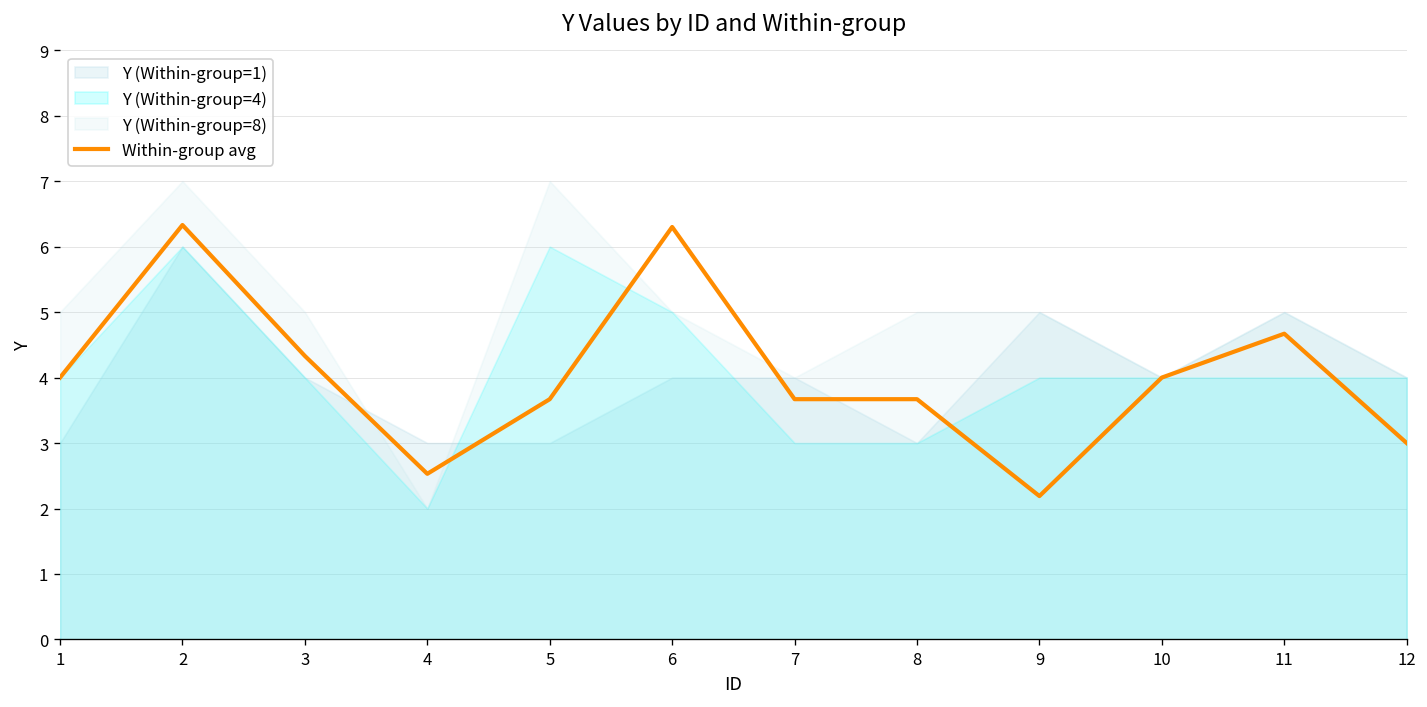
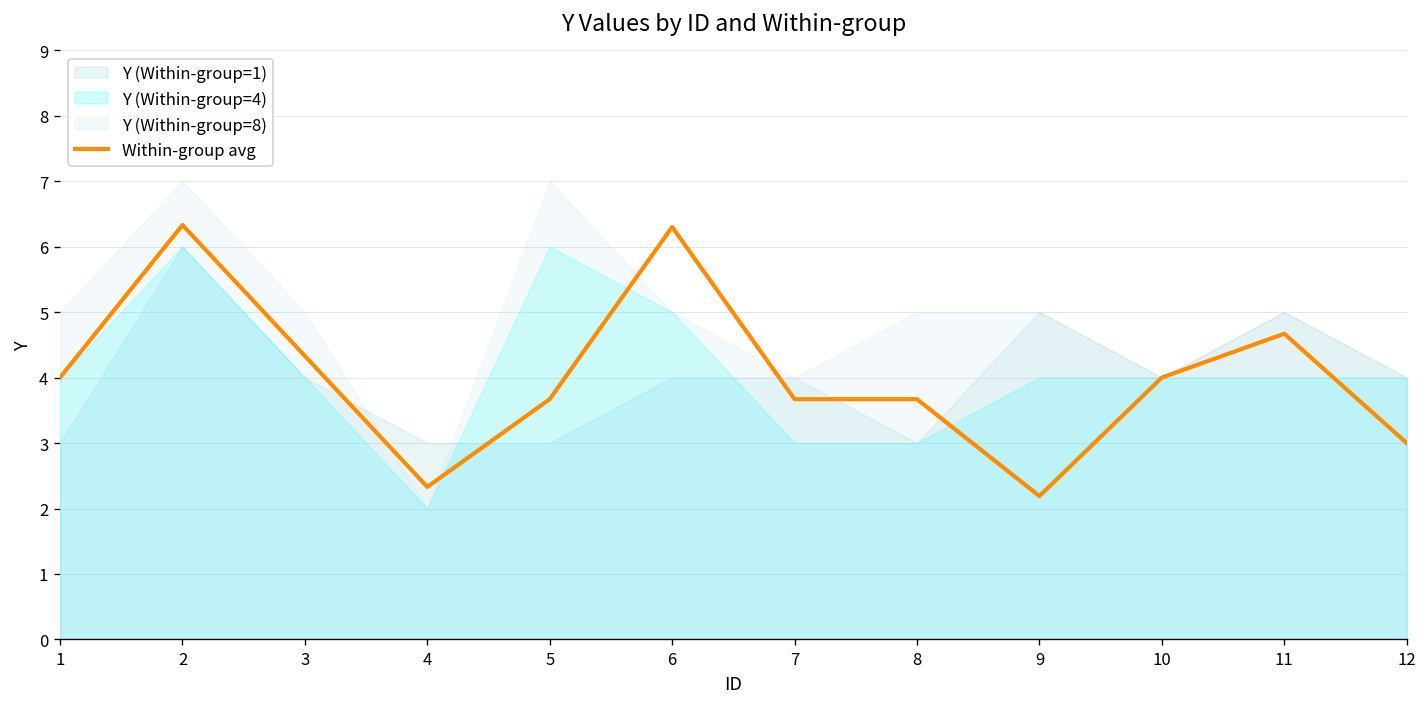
Within-group avg, 4: 2.5 -> 2.3
